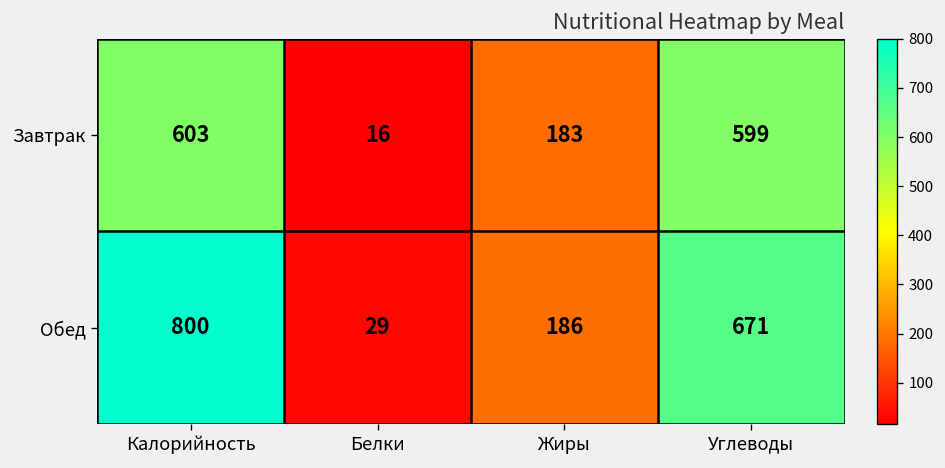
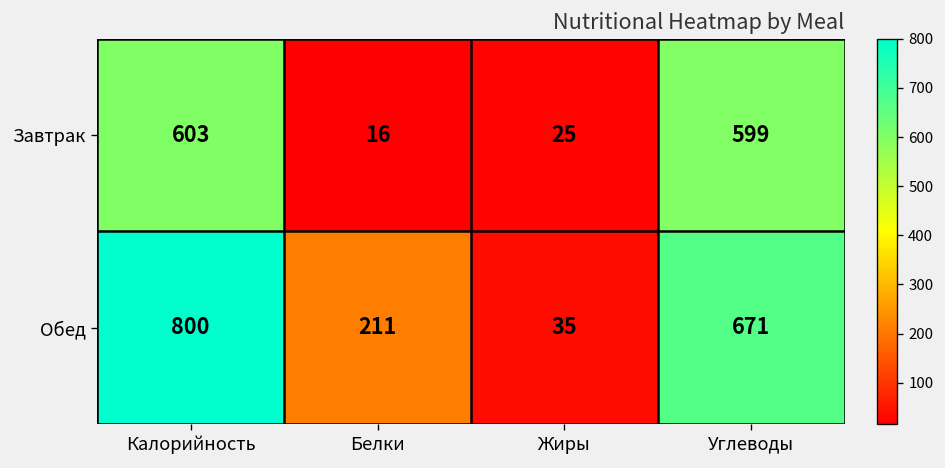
Завтрак, Жиры: 183 -> 25
Обед, Белки: 29 -> 211
Обед, Жиры: 186 -> 35
